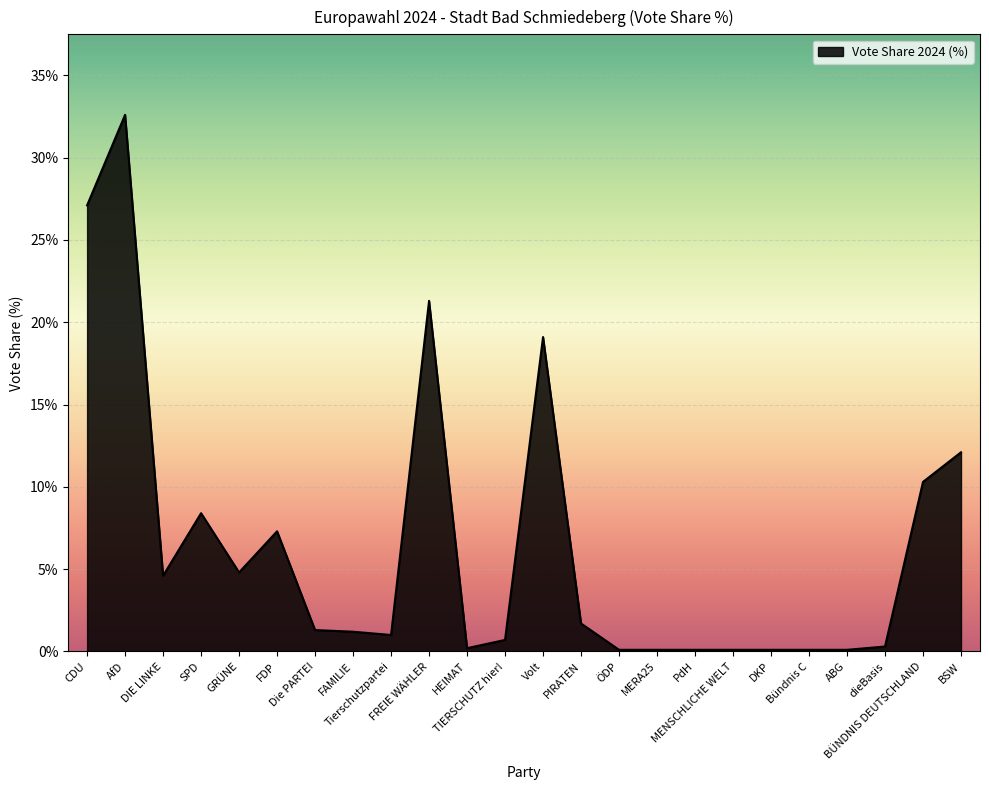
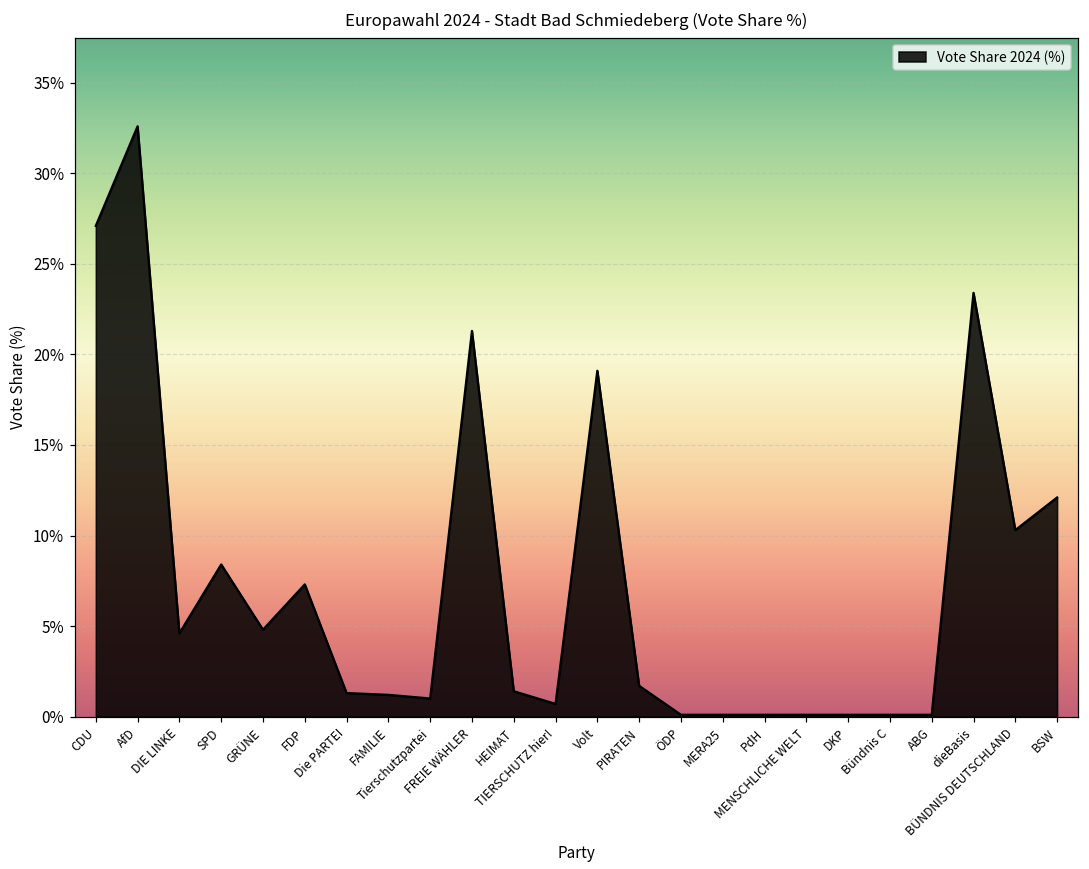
HEIMAT: 0.2% -> 1.4%
dieBasis: 0.3% -> 23.4%
